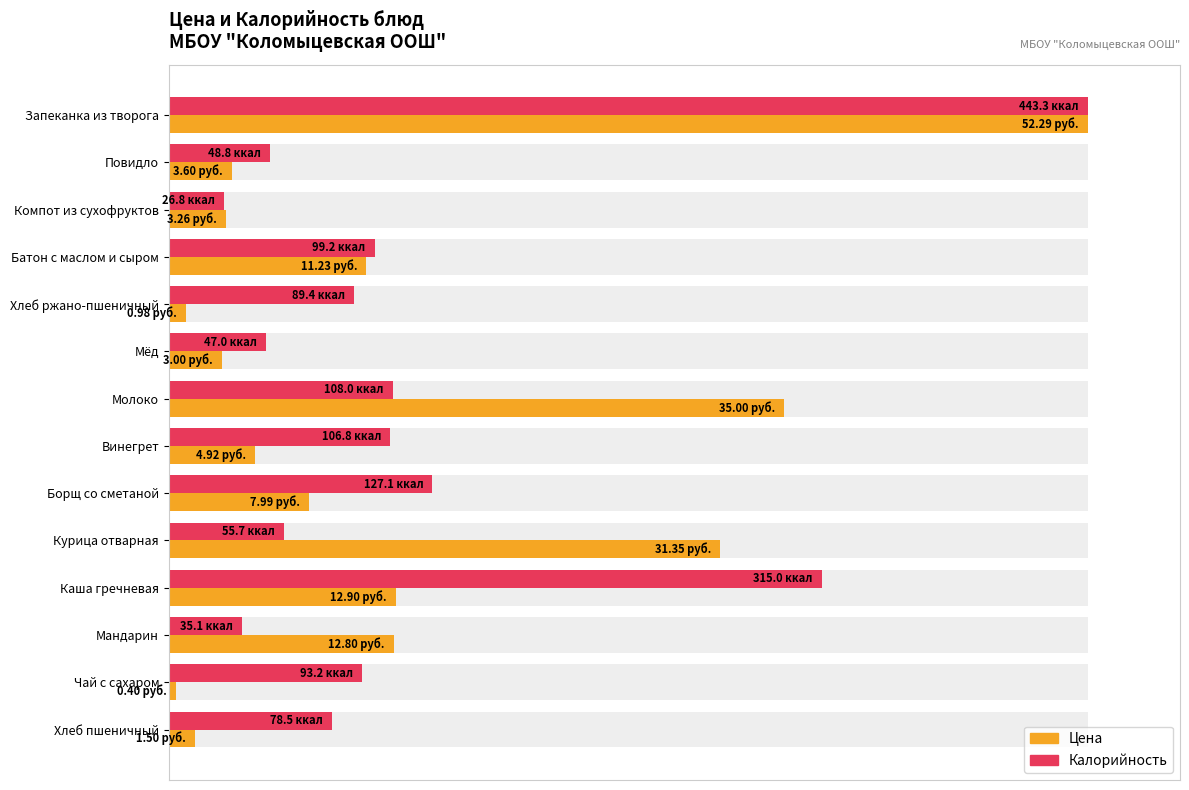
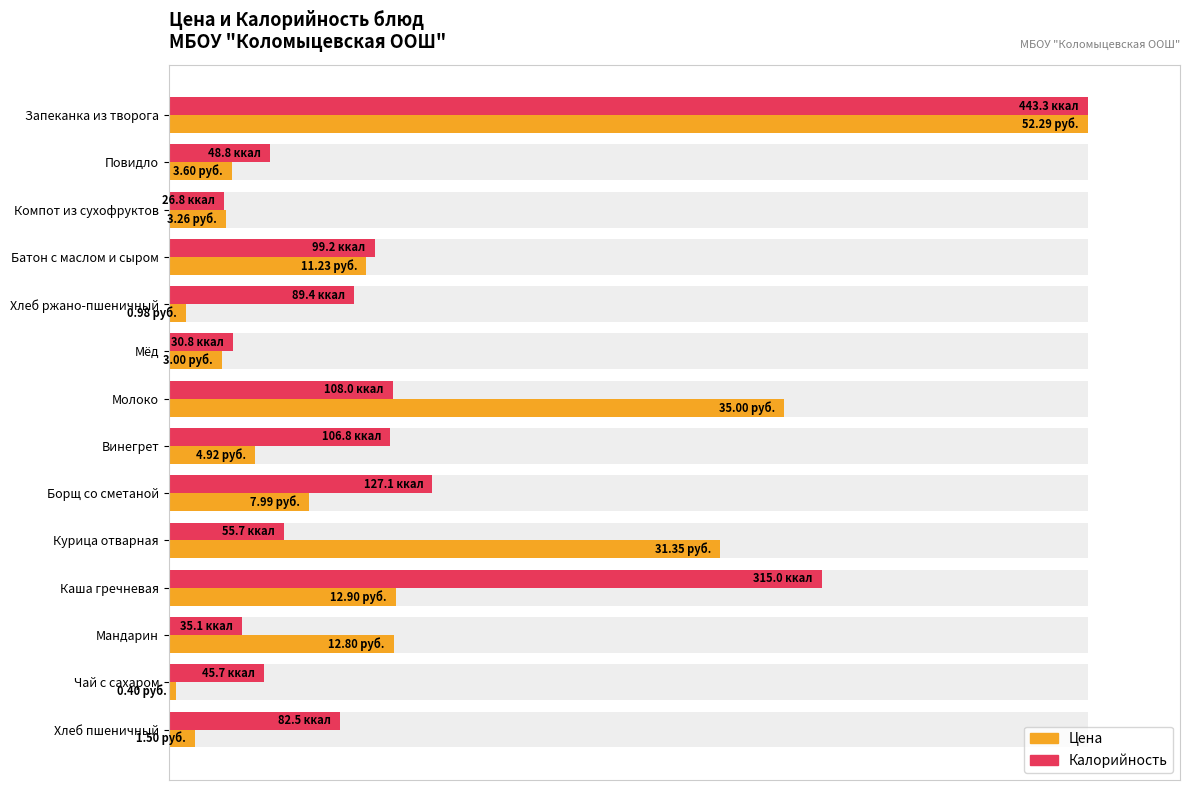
Калорийность, Мёд: 47.0 -> 30.8
Калорийность, Чай с сахаром: 93.2 -> 45.7
Калорийность, Хлеб пшеничный: 78.5 -> 82.5
